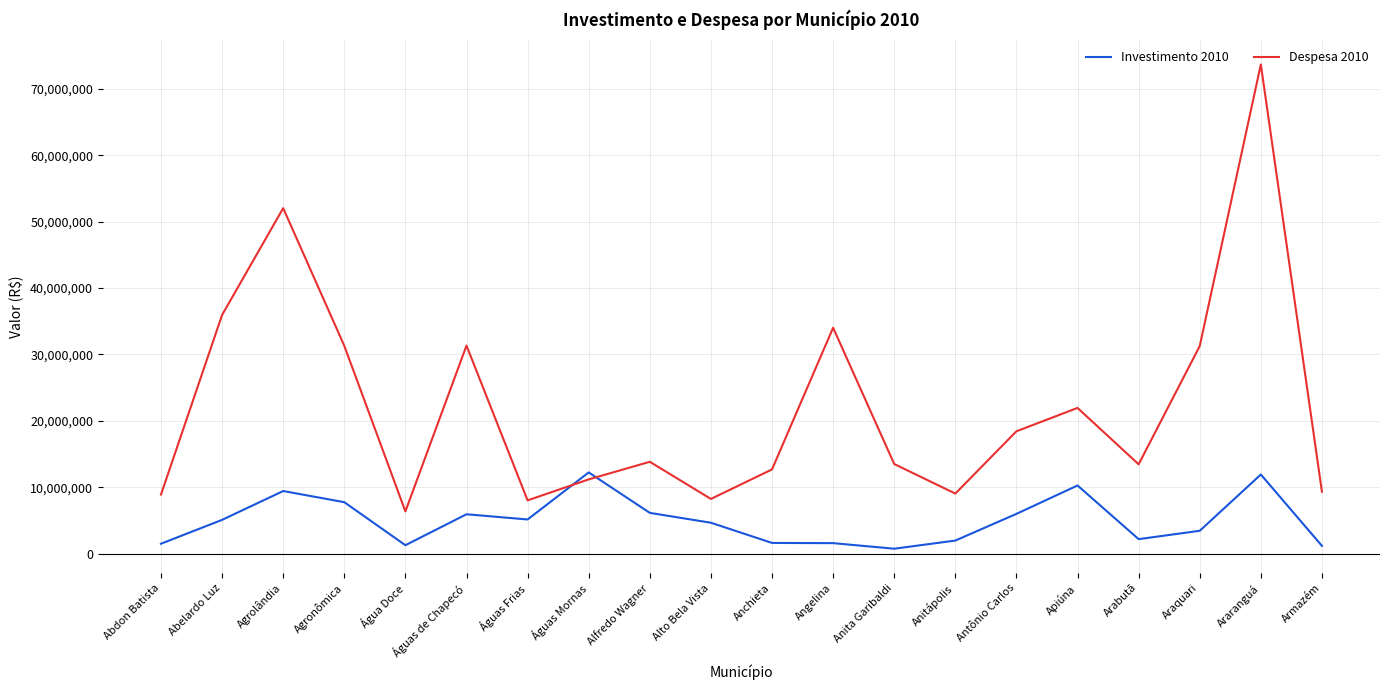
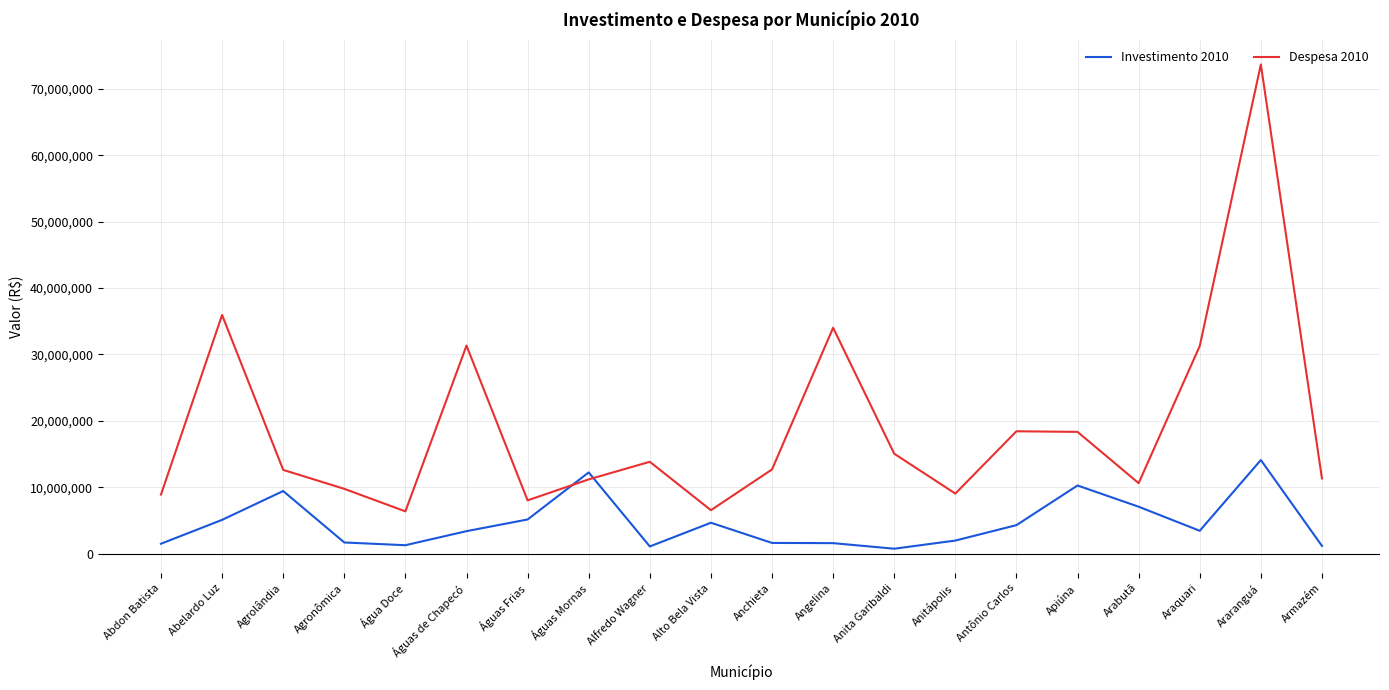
Despesa 2010, Agrolândia: 52,000,000 -> 13,000,000
Investimento 2010, Agronômica: 8,000,000 -> 2,000,000
Despesa 2010, Agronômica: 31,000,000 -> 10,000,000
Investimento 2010, Águas de Chapecó: 6,000,000 -> 3,000,000
Investimento 2010, Alfredo Wagner: 6,000,000 -> 1,000,000
Despesa 2010, Alto Bela Vista: 8,000,000 -> 7,000,000
Despesa 2010, Anita Garibaldi: 14,000,000 -> 15,000,000
Investimento 2010, Antônio Carlos: 6,000,000 -> 4,000,000
Despesa 2010, Apiúna: 22,000,000 -> 18,000,000
Investimento 2010, Arabutã: 2,000,000 -> 7,000,000
Despesa 2010, Arabutã: 13,000,000 -> 11,000,000
Investimento 2010, Araranguá: 12,000,000 -> 14,000,000
Despesa 2010, Armazém: 9,000,000 -> 11,000,000
